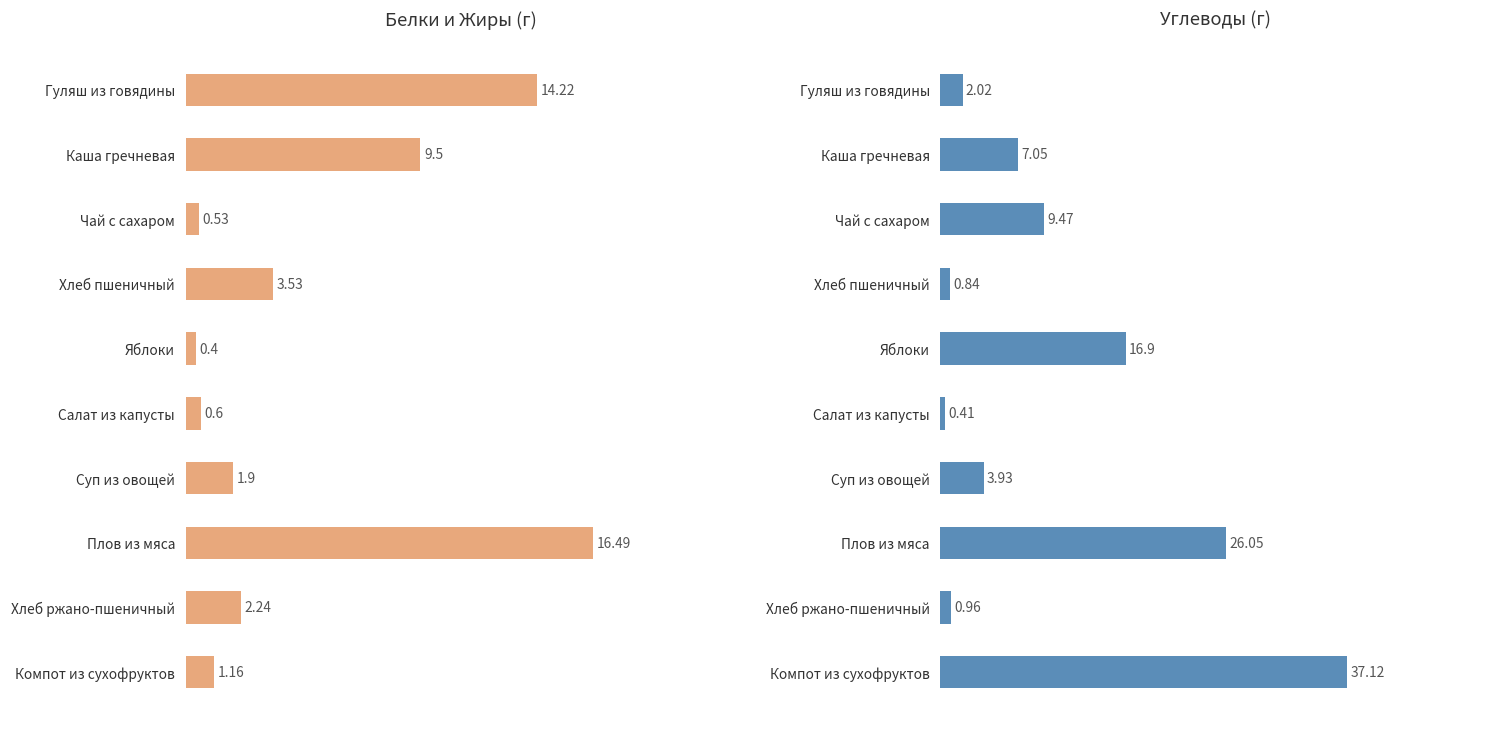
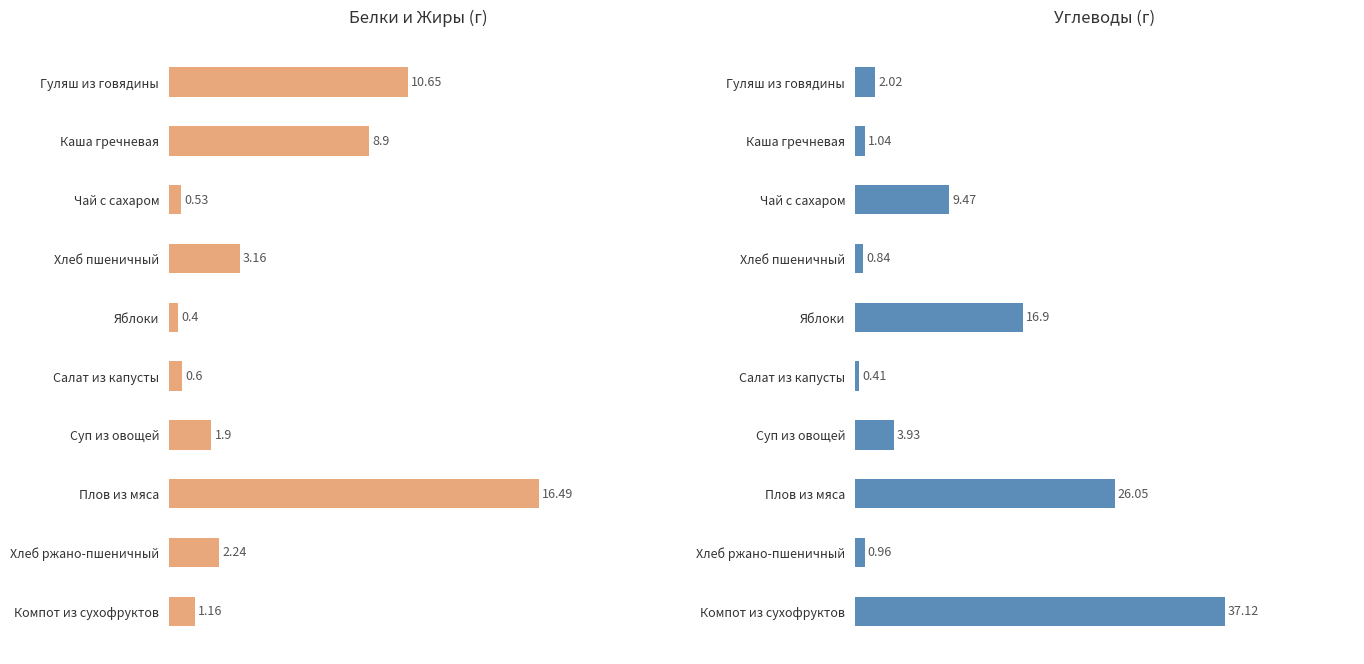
Белки и Жиры (г), Гуляш из говядины: 14.22 -> 10.65
Белки и Жиры (г), Каша гречневая: 9.5 -> 8.9
Белки и Жиры (г), Хлеб пшеничный: 3.53 -> 3.16
Углеводы (г), Каша гречневая: 7.05 -> 1.04
